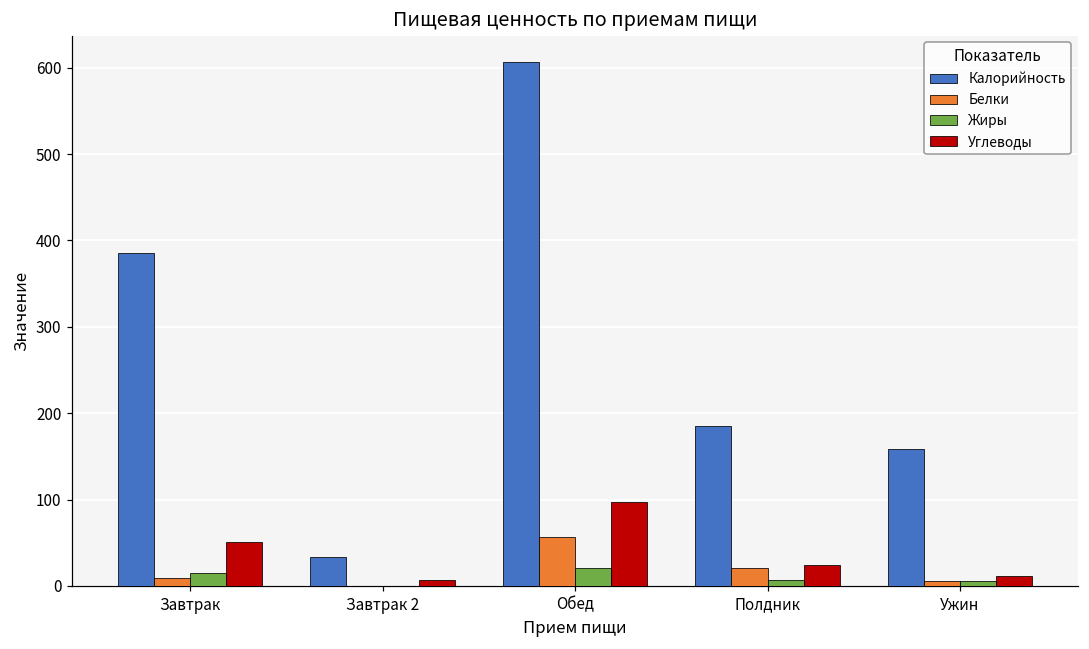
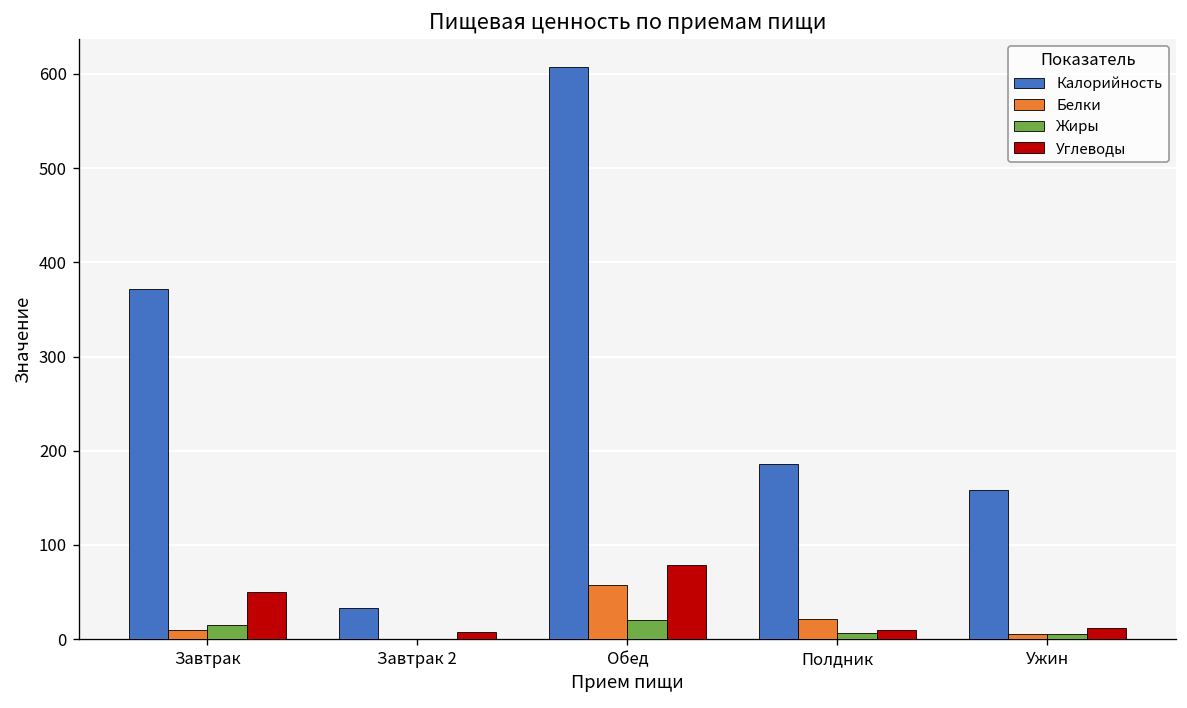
Калорийность, Завтрак: 390 -> 370
Углеводы, Обед: 100 -> 80
Углеводы, Полдник: 20 -> 10
